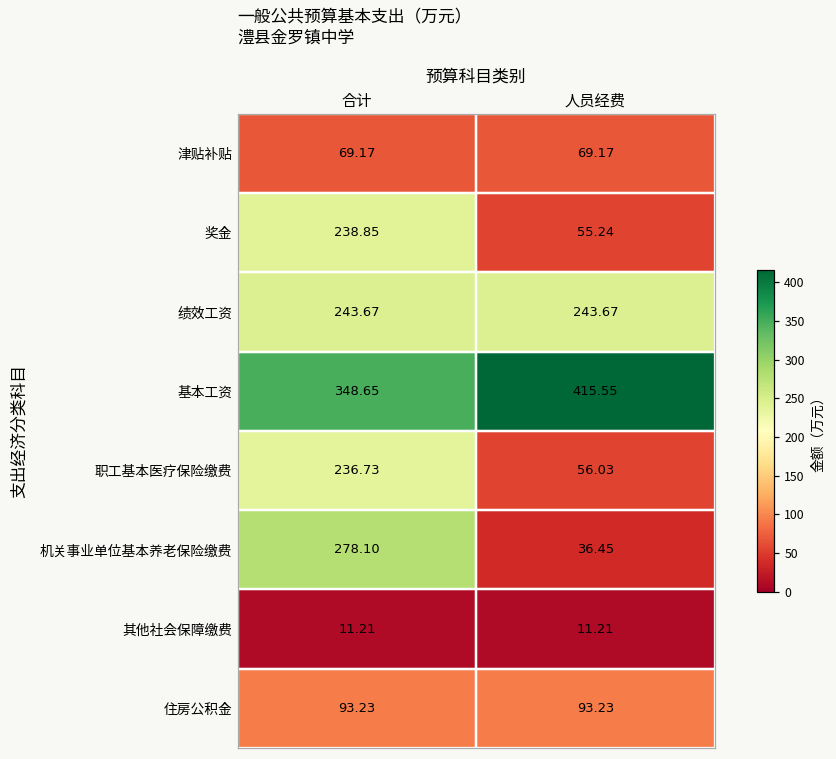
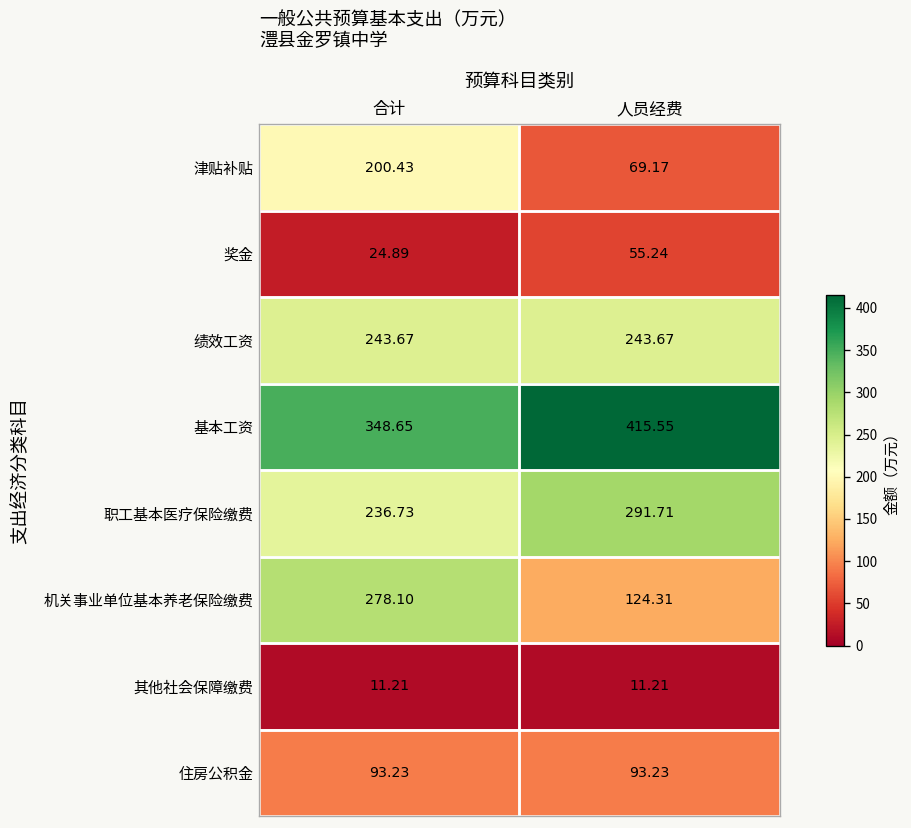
津贴补贴, 合计: 69.17 -> 200.43
奖金, 合计: 238.85 -> 24.89
职工基本医疗保险缴费, 人员经费: 56.03 -> 291.71
机关事业单位基本养老保险缴费, 人员经费: 36.45 -> 124.31
